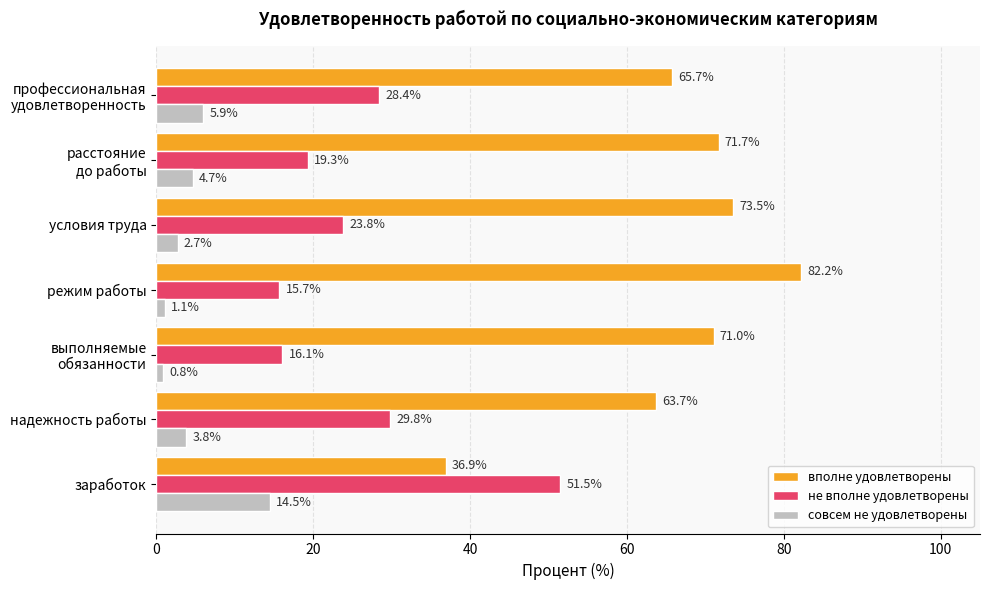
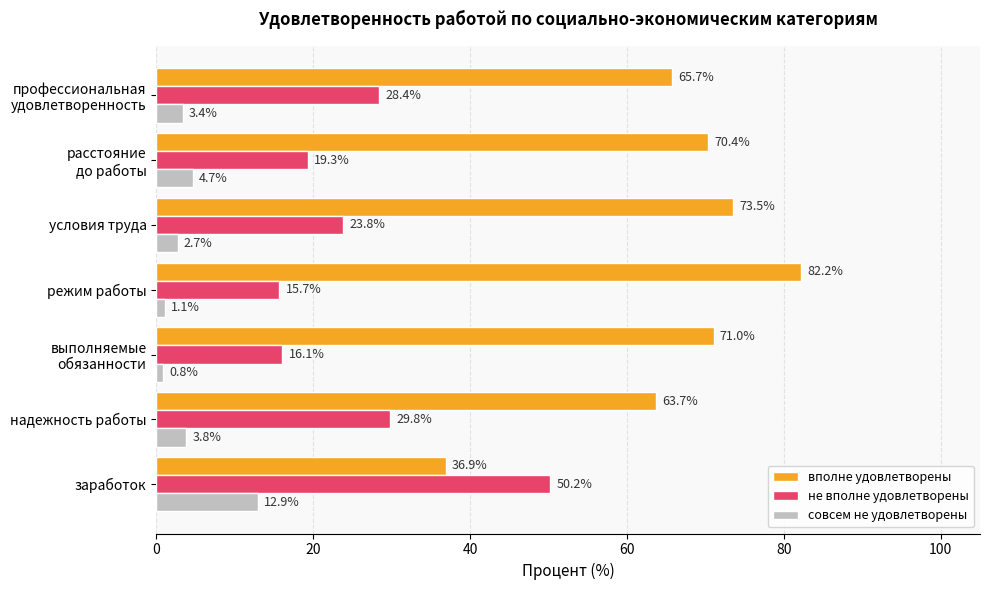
совсем не удовлетворены, профессиональная удовлетворенность: 5.9% -> 3.4%
вполне удовлетворены, расстояние до работы: 71.7% -> 70.4%
не вполне удовлетворены, заработок: 51.5% -> 50.2%
совсем не удовлетворены, заработок: 14.5% -> 12.9%
